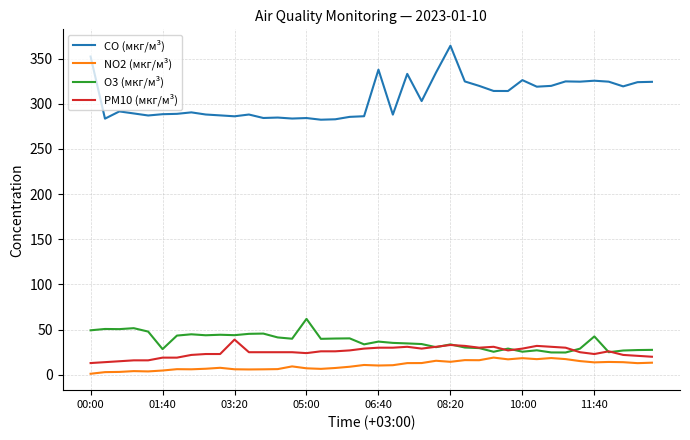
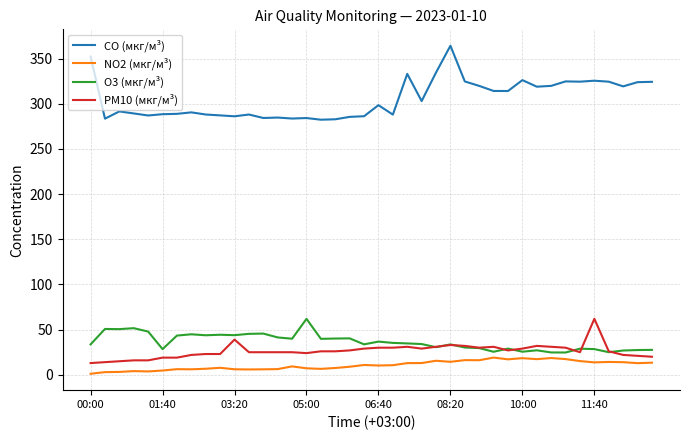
O3 (мкг/м³), 00:00: 50 -> 30
CO (мкг/м³), 06:40: 340 -> 300
O3 (мкг/м³), 11:40: 40 -> 30
PM10 (мкг/м³), 11:40: 20 -> 60
